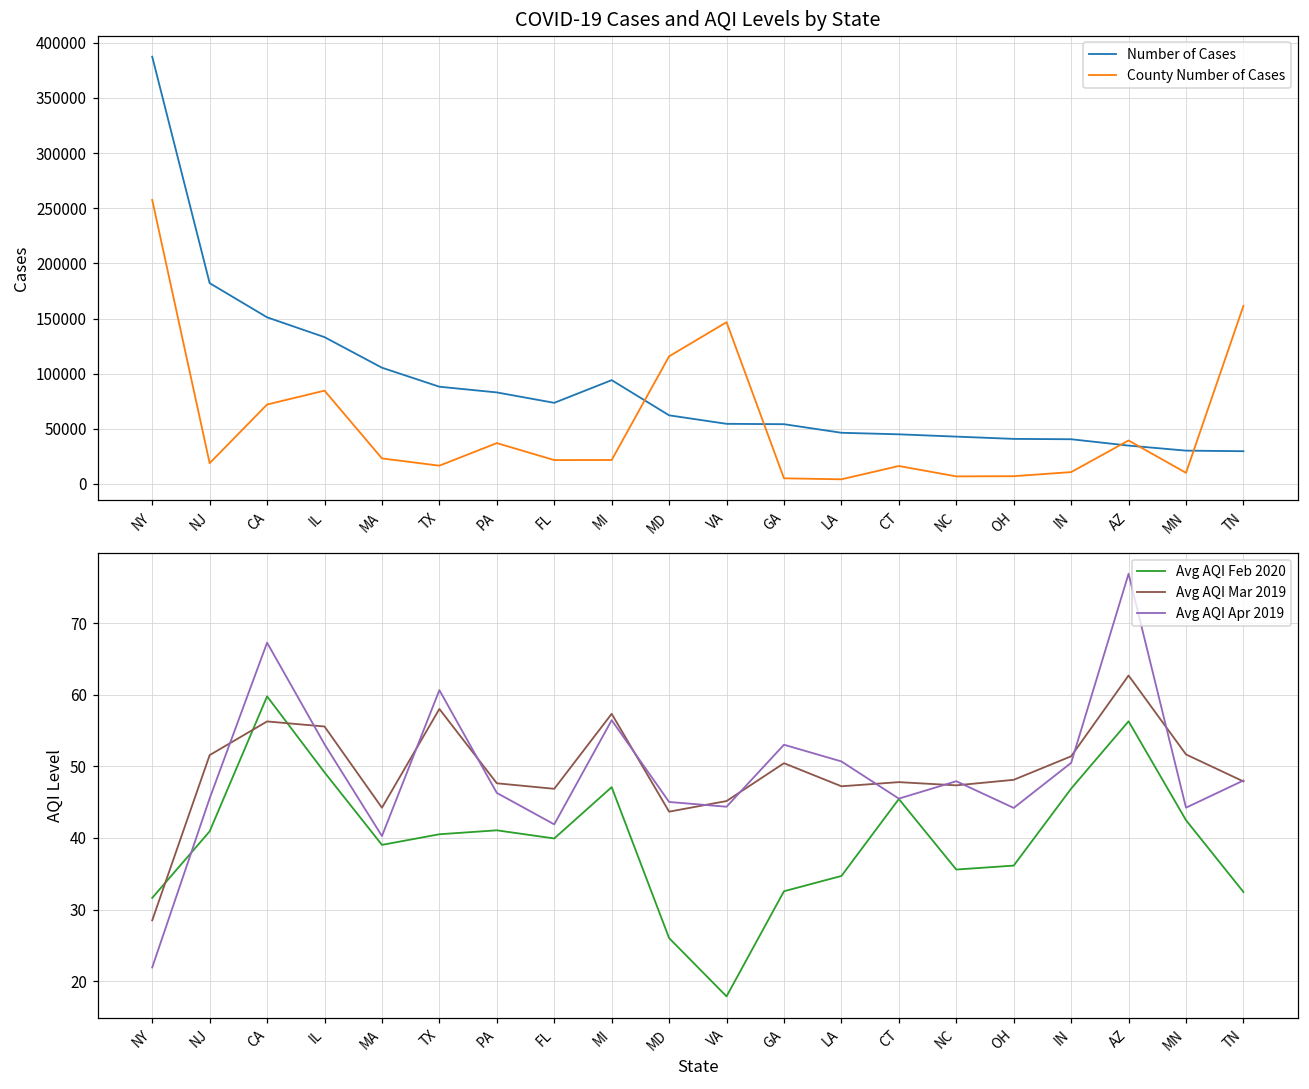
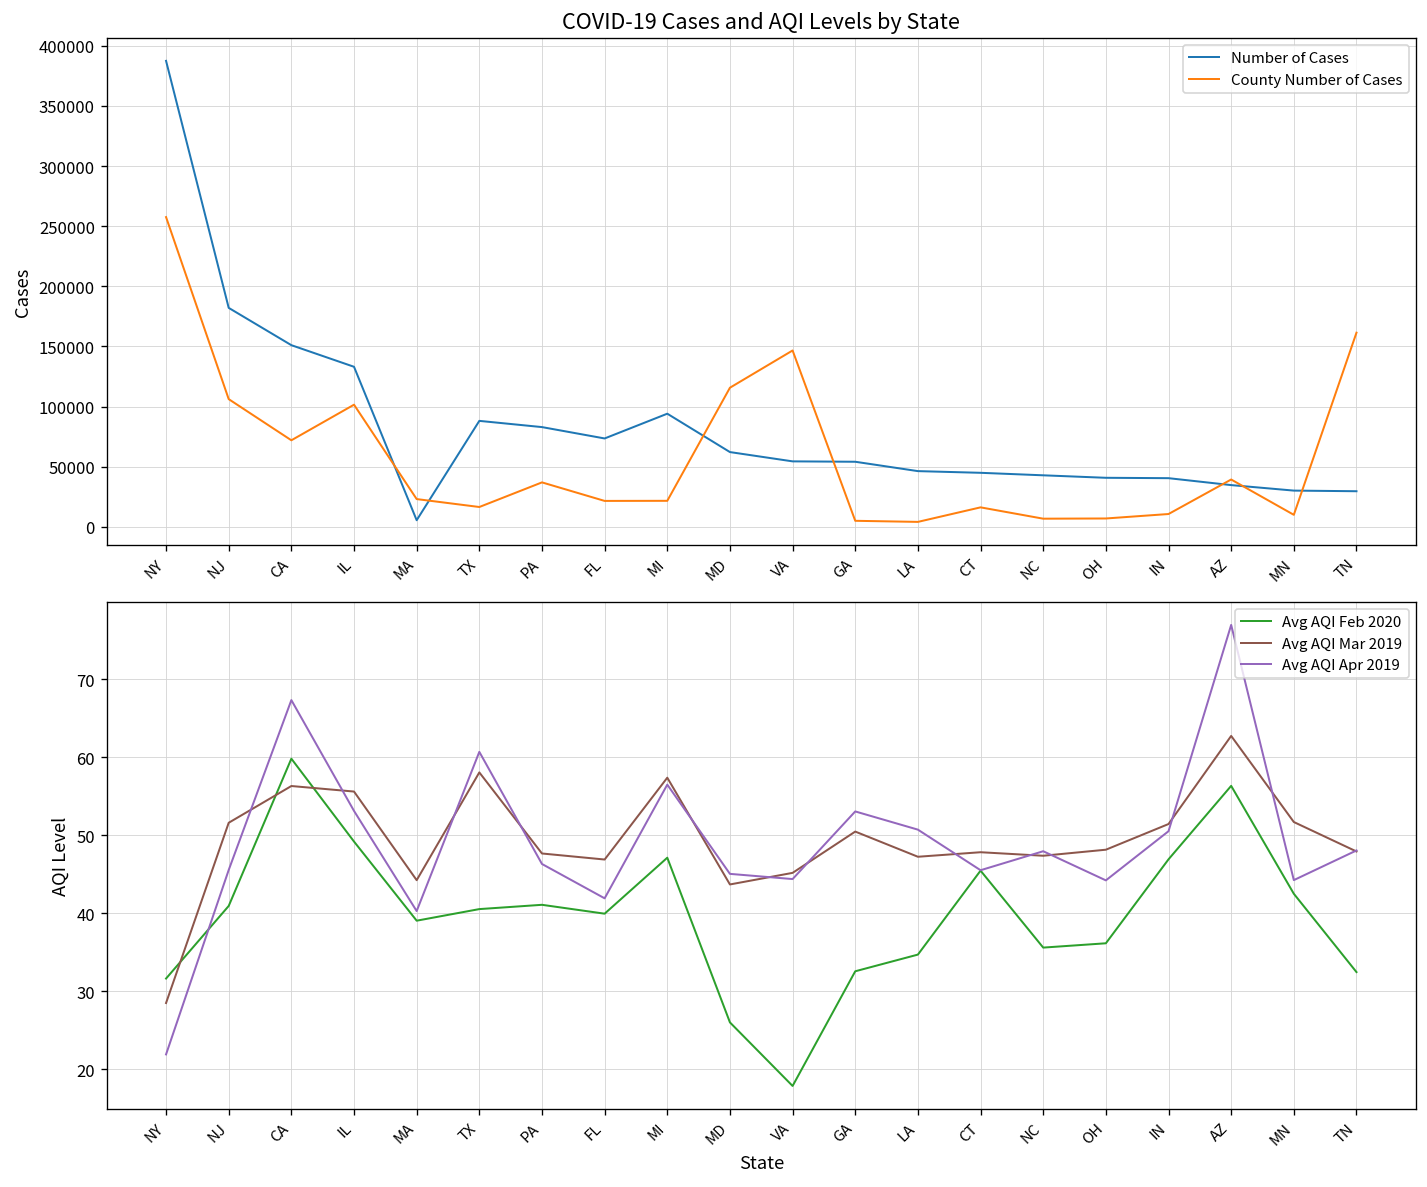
COVID-19 Cases and AQI Levels by State, County Number of Cases, NJ: 19000 -> 106000
COVID-19 Cases and AQI Levels by State, County Number of Cases, IL: 85000 -> 102000
COVID-19 Cases and AQI Levels by State, Number of Cases, MA: 105000 -> 6000
